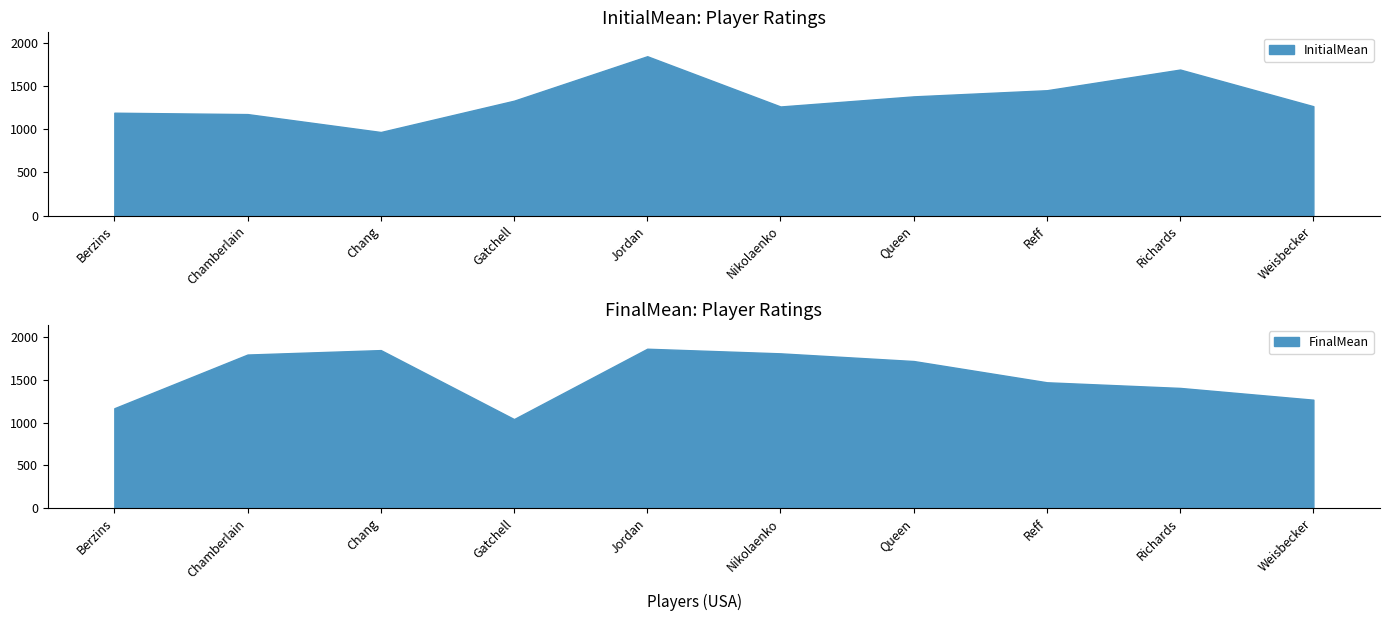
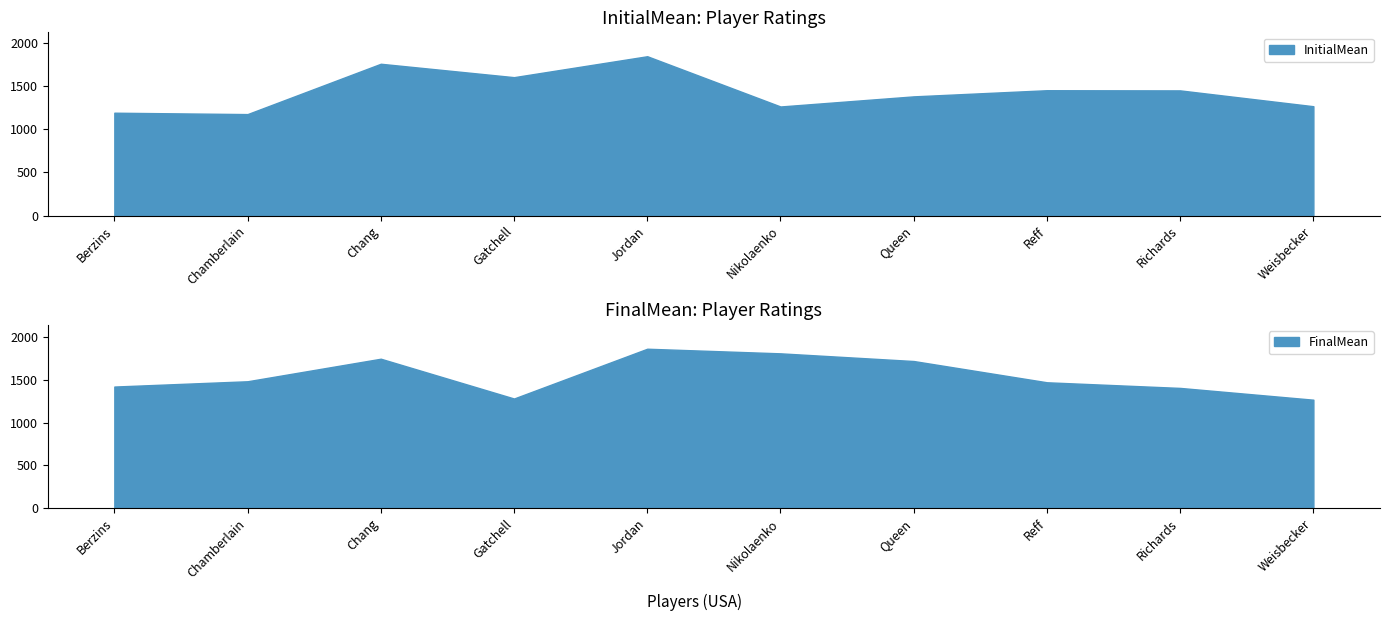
InitialMean: Player Ratings, Chang: 1000 -> 1800
InitialMean: Player Ratings, Gatchell: 1300 -> 1600
InitialMean: Player Ratings, Richards: 1700 -> 1400
FinalMean: Player Ratings, Berzins: 1200 -> 1400
FinalMean: Player Ratings, Chamberlain: 1800 -> 1500
FinalMean: Player Ratings, Chang: 1900 -> 1700
FinalMean: Player Ratings, Gatchell: 1000 -> 1300
